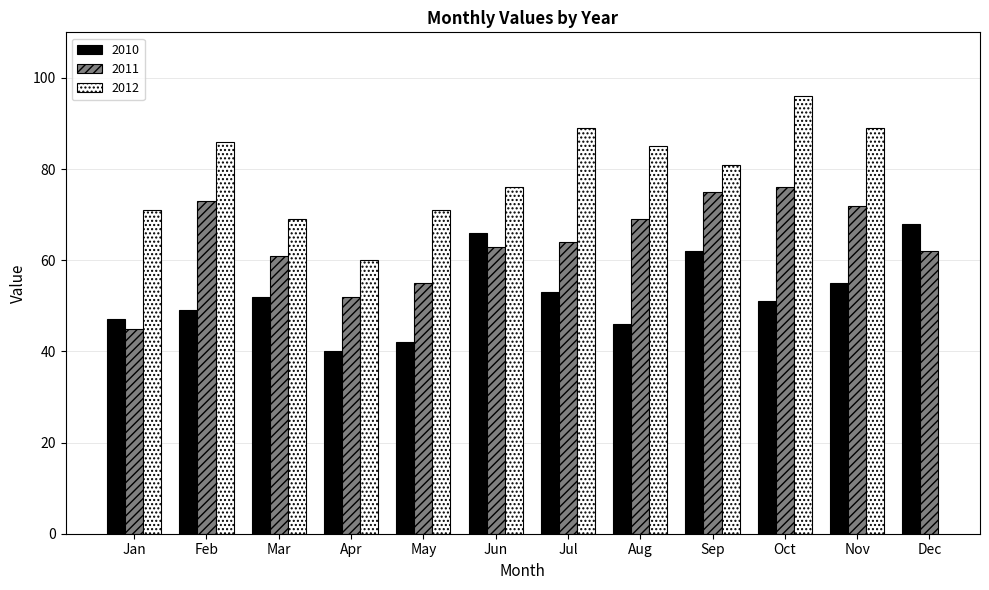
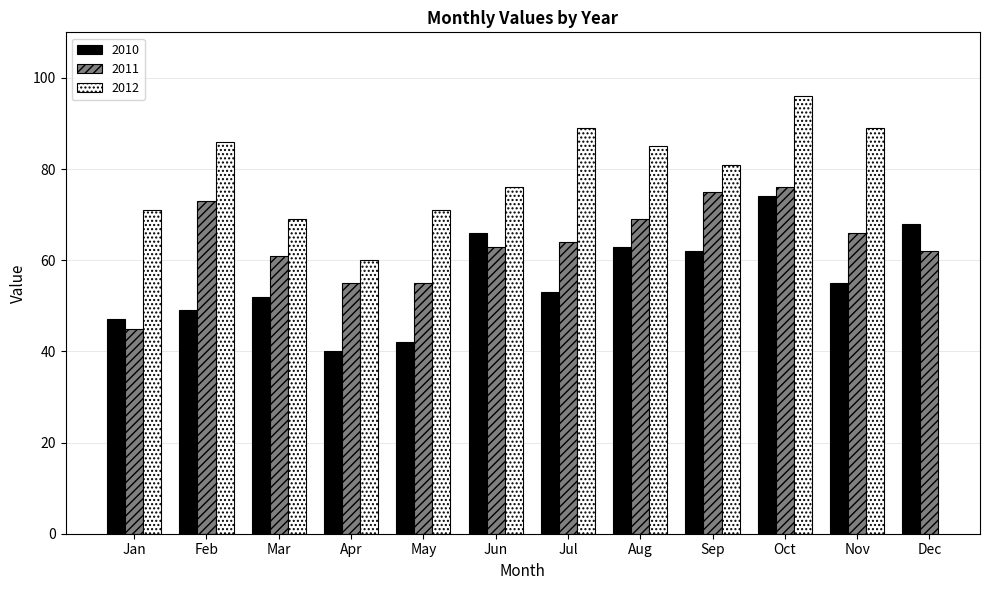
2011, Apr: 52 -> 55
2010, Aug: 46 -> 63
2010, Oct: 51 -> 74
2011, Nov: 72 -> 66
